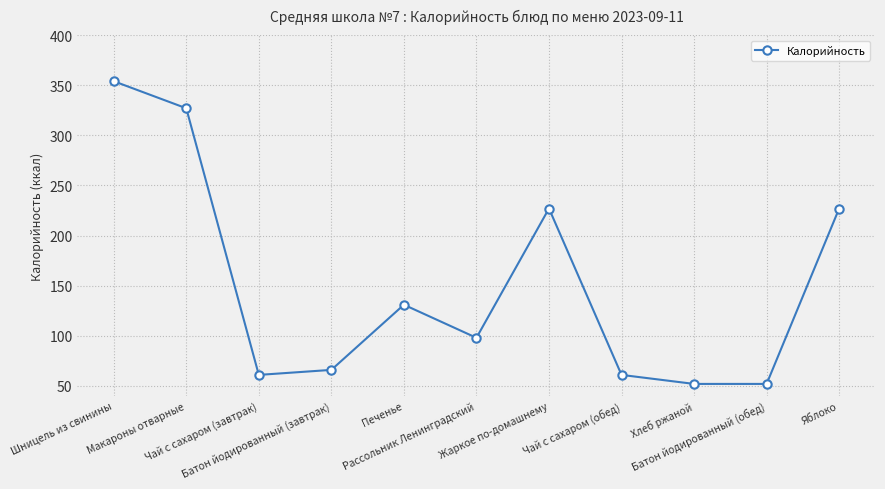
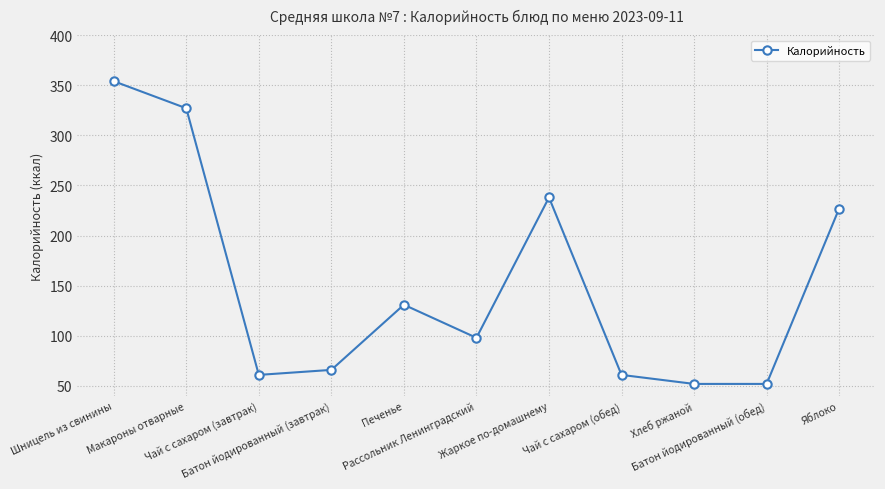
Жаркое по-домашнему: 227 -> 238
